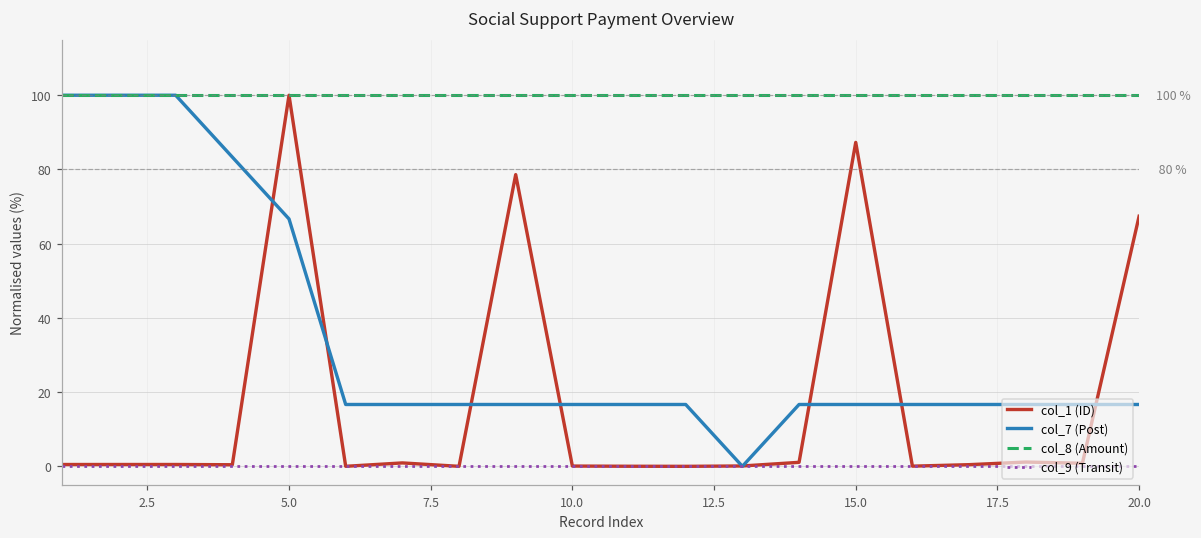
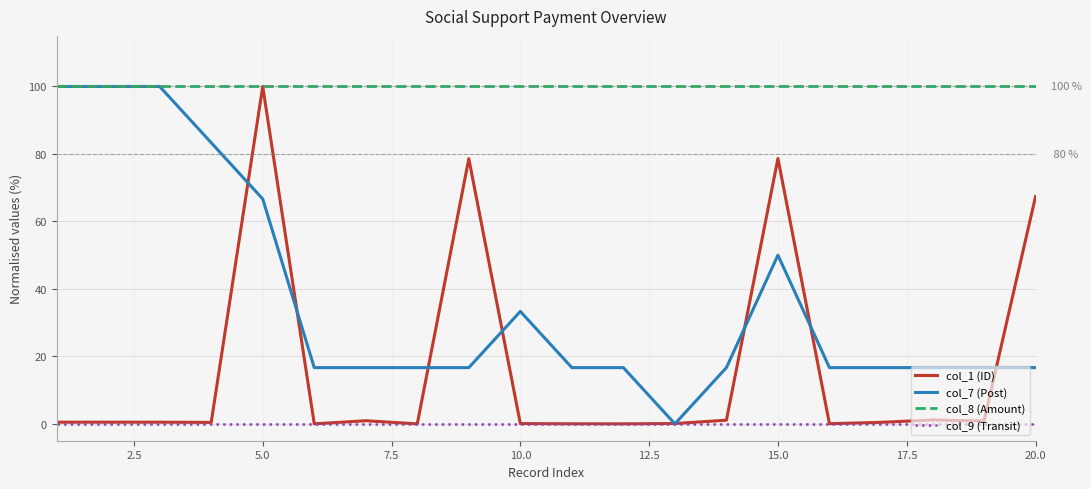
col_7 (Post), 10.0: 17 -> 33
col_1 (ID), 15.0: 87 -> 79
col_7 (Post), 15.0: 17 -> 50
